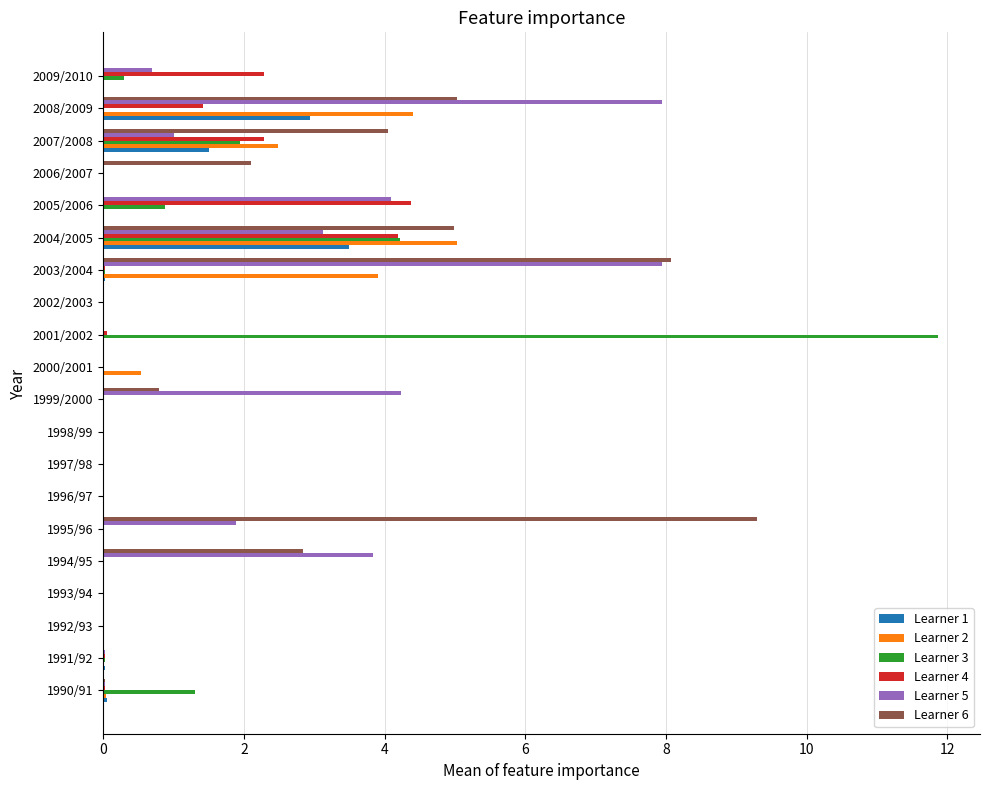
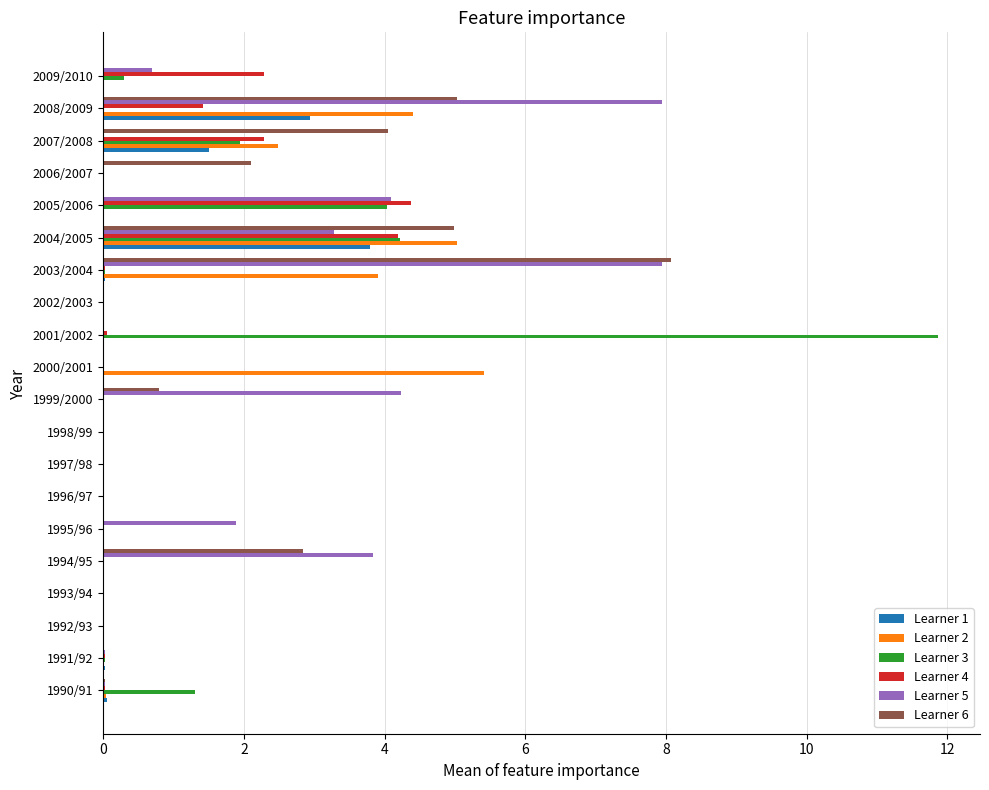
Learner 5, 2007/2008: 1 -> 0
Learner 3, 2005/2006: 0.9 -> 4.0
Learner 5, 2004/2005: 3.1 -> 3.3
Learner 1, 2004/2005: 3.5 -> 3.8
Learner 2, 2000/2001: 0.5 -> 5.4
Learner 6, 1995/96: 9.3 -> 0.0
